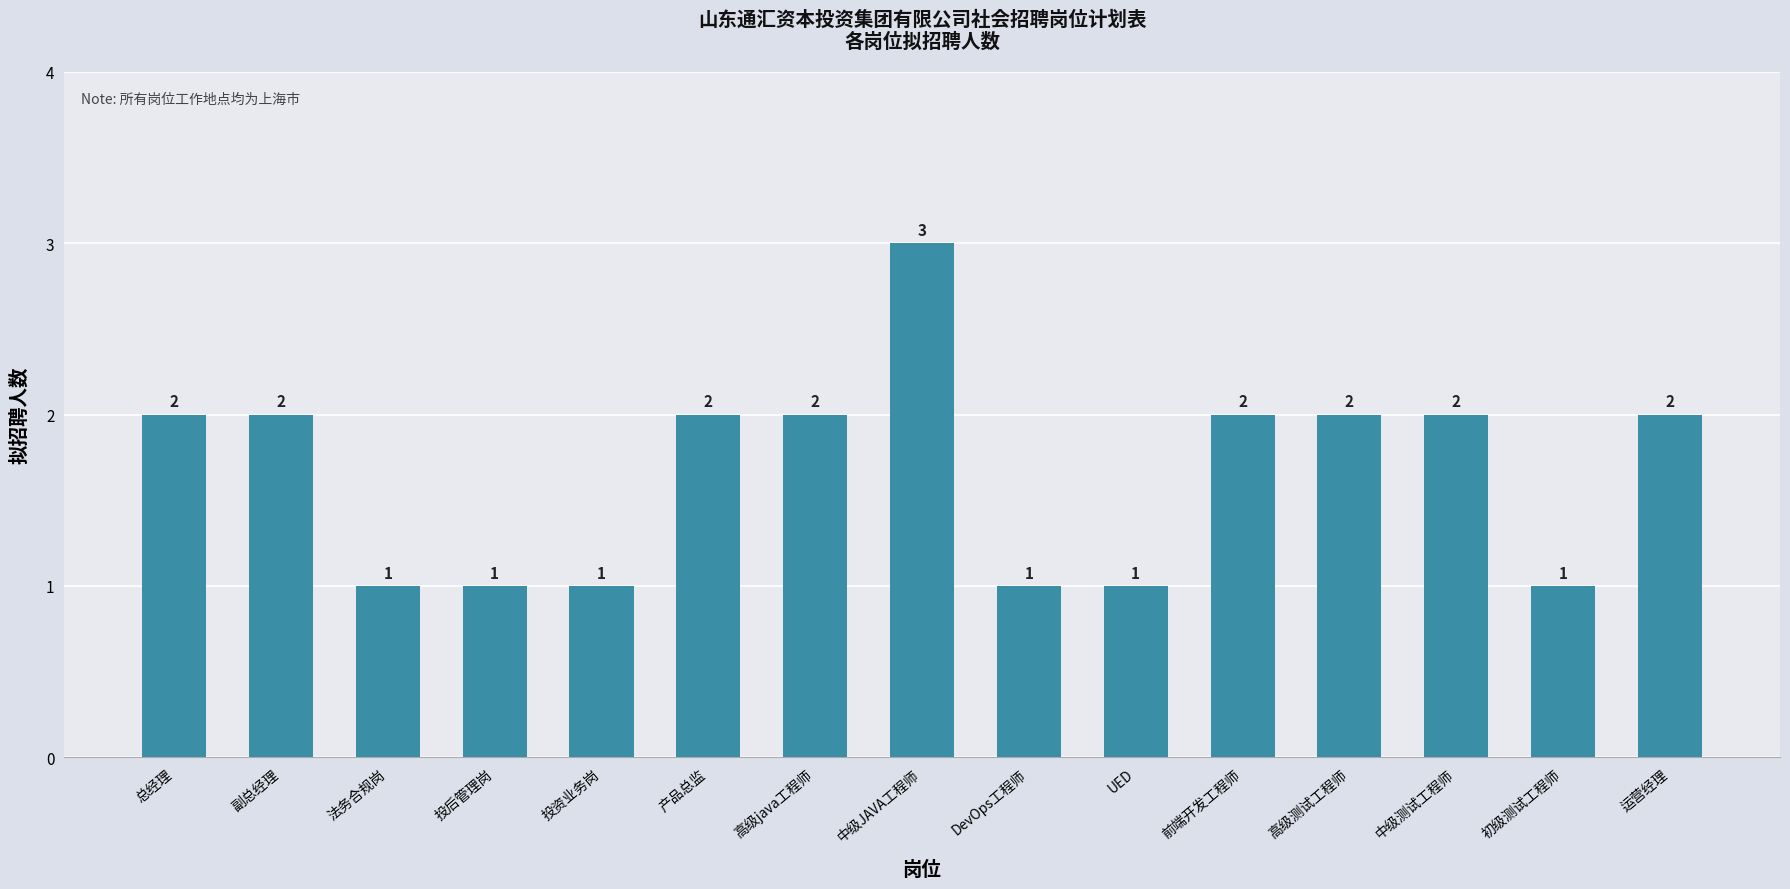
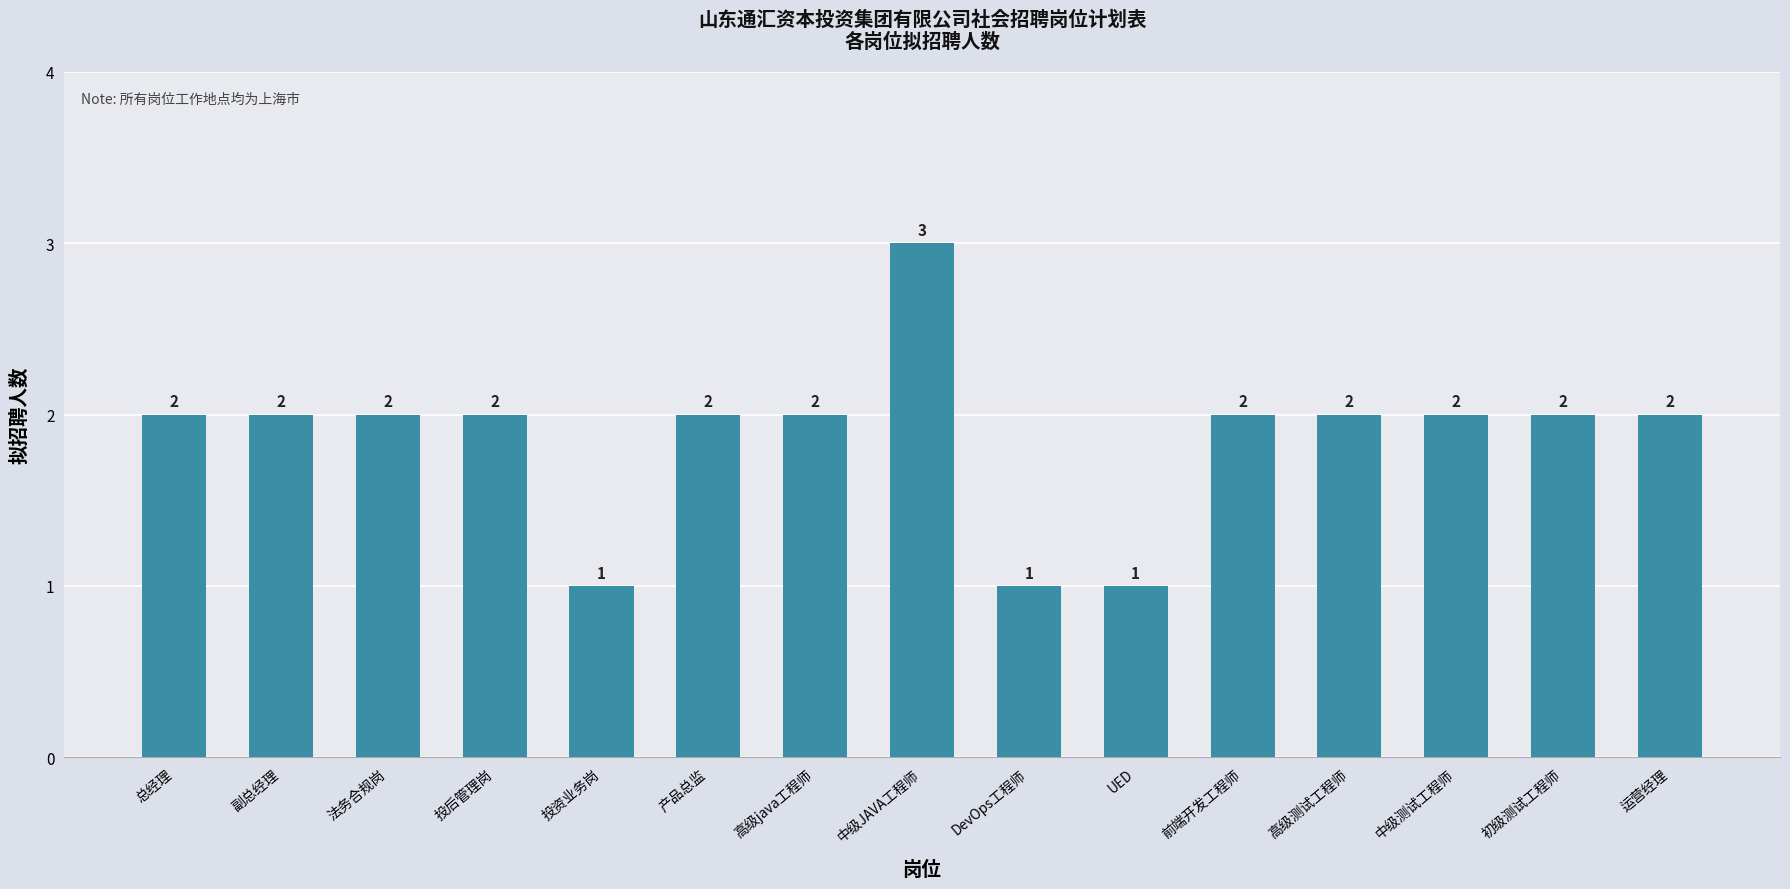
法务合规岗: 1 -> 2
投后管理岗: 1 -> 2
初级测试工程师: 1 -> 2
